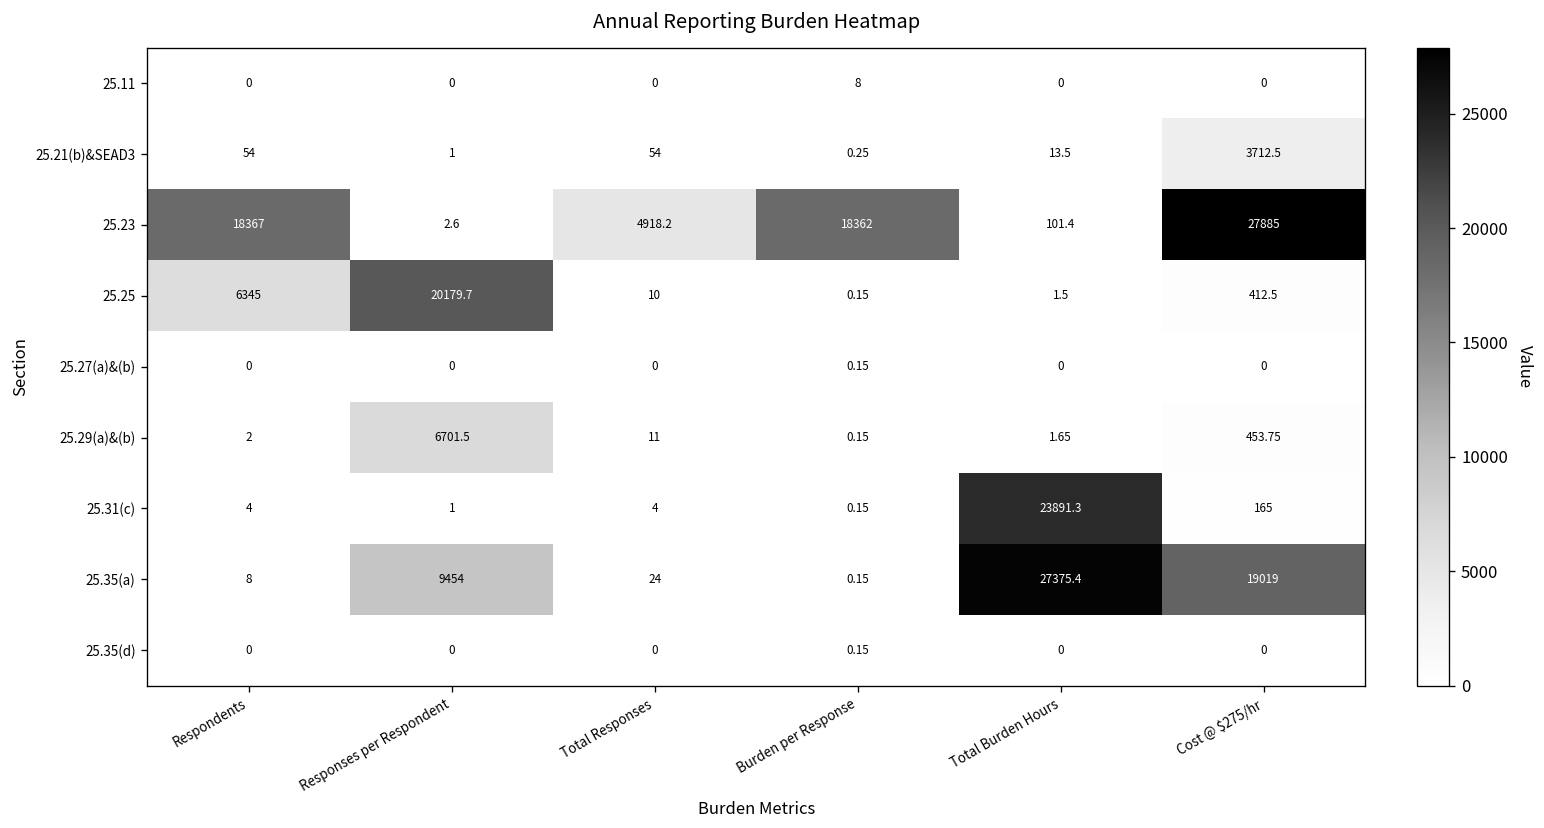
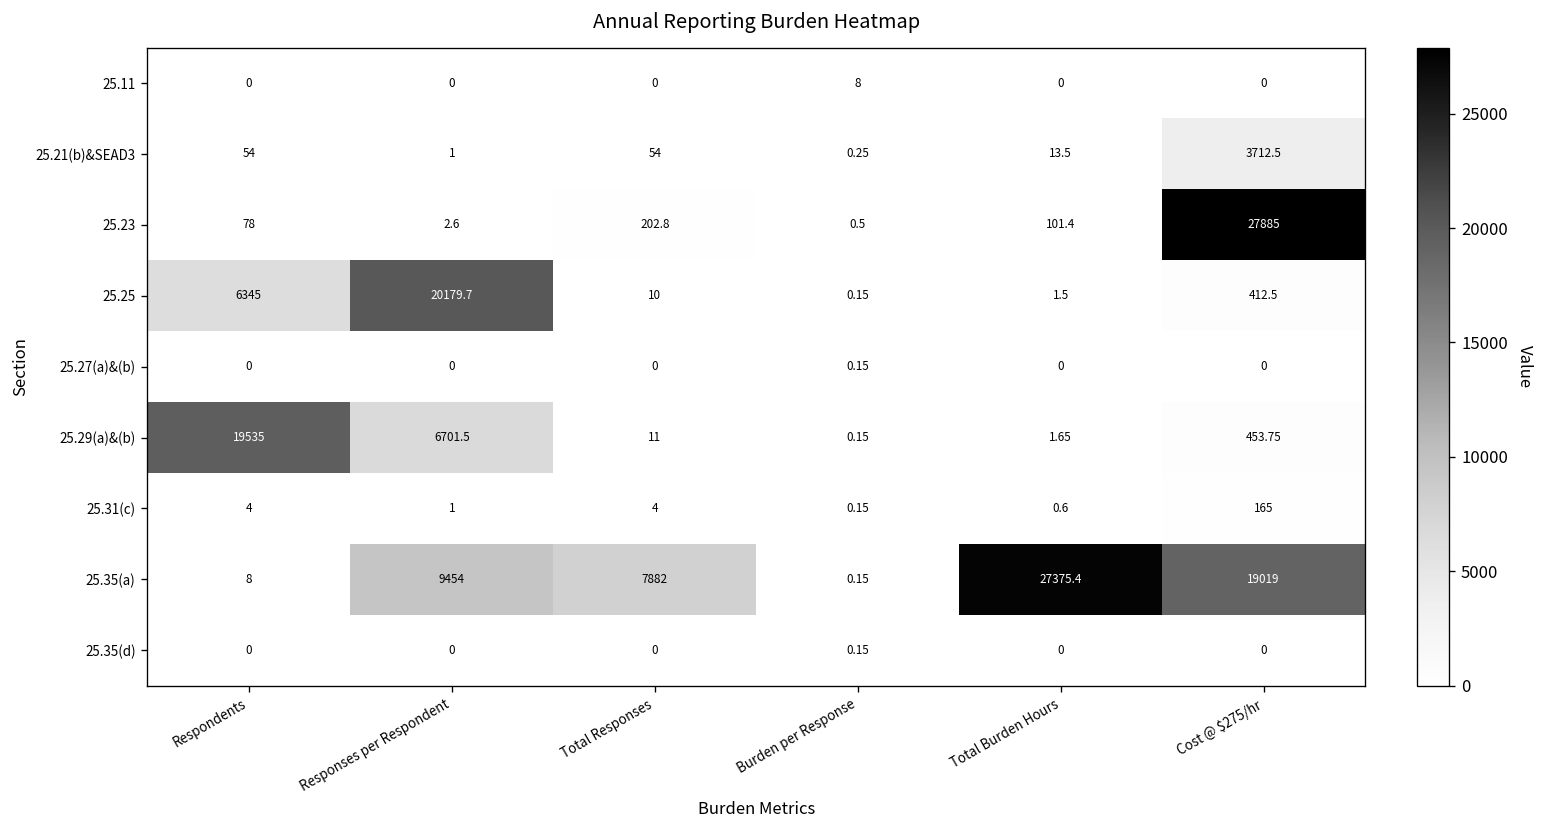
25.23, Respondents: 18367 -> 78
25.23, Total Responses: 4918.2 -> 202.8
25.23, Burden per Response: 18362 -> 0.5
25.29(a)&(b), Respondents: 2 -> 19535
25.31(c), Total Burden Hours: 23891.3 -> 0.6
25.35(a), Total Responses: 24 -> 7882
